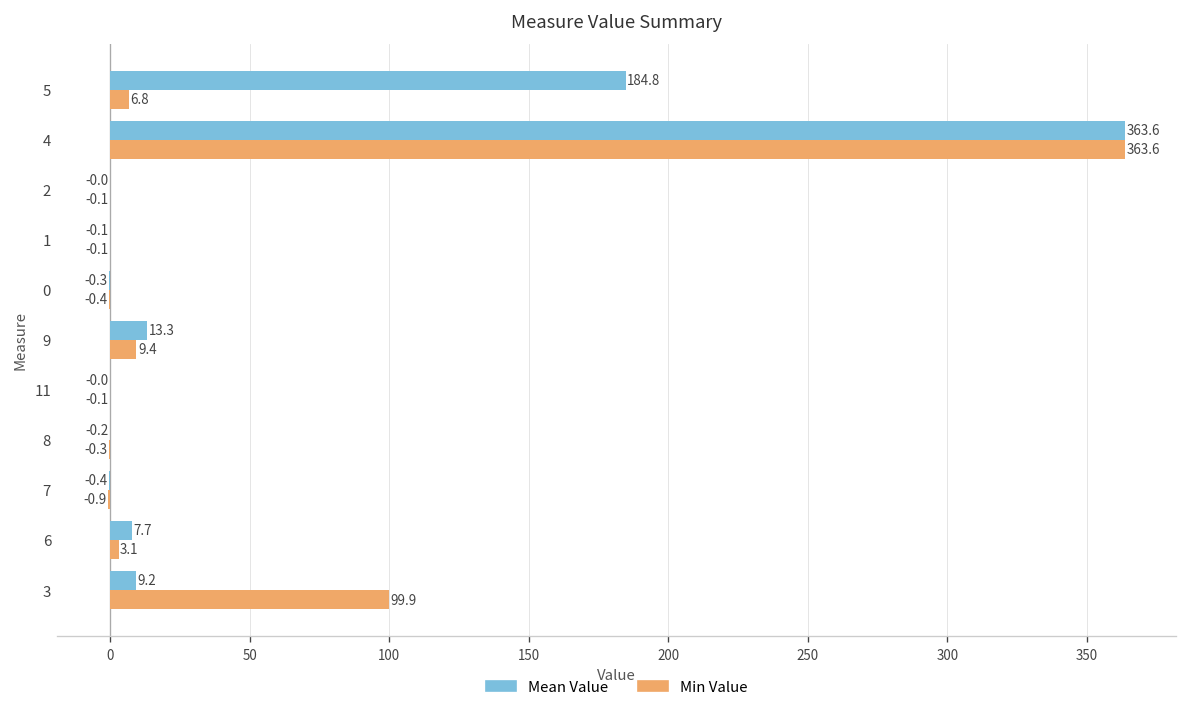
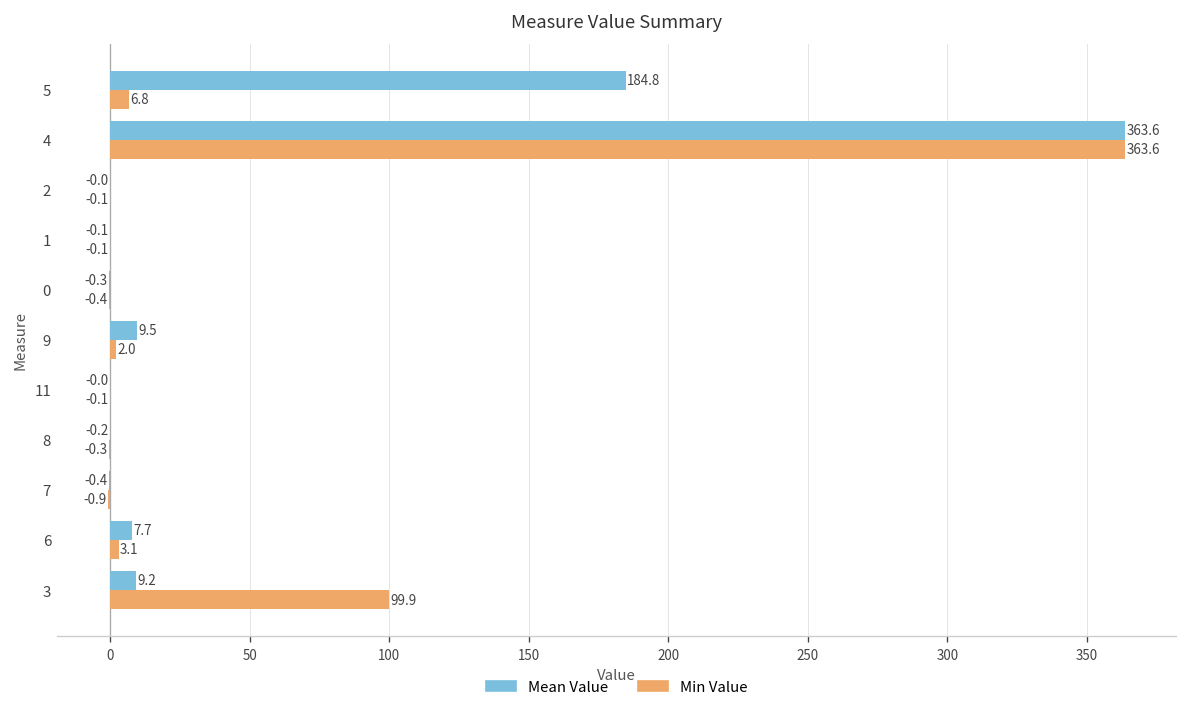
Mean Value, 9: 13.3 -> 9.5
Min Value, 9: 9.4 -> 2.0
